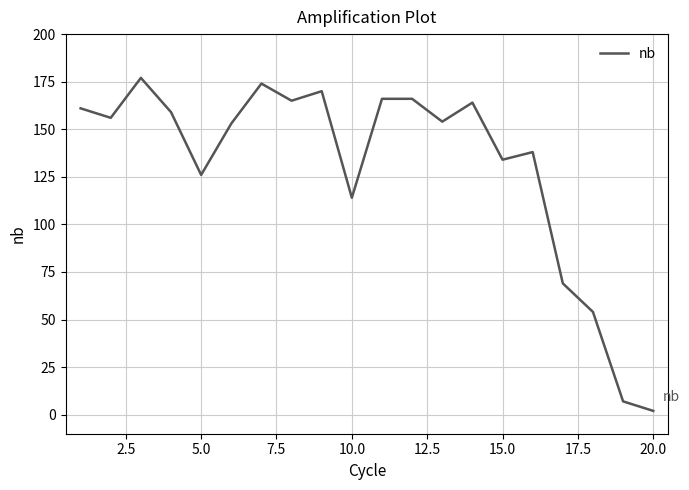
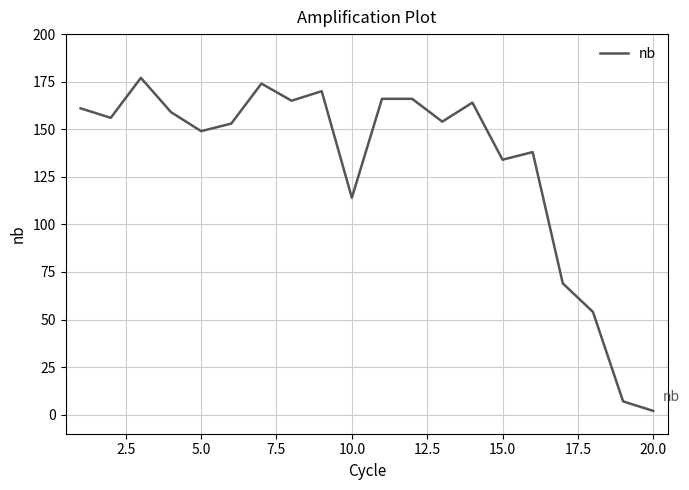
5.0: 126 -> 149
